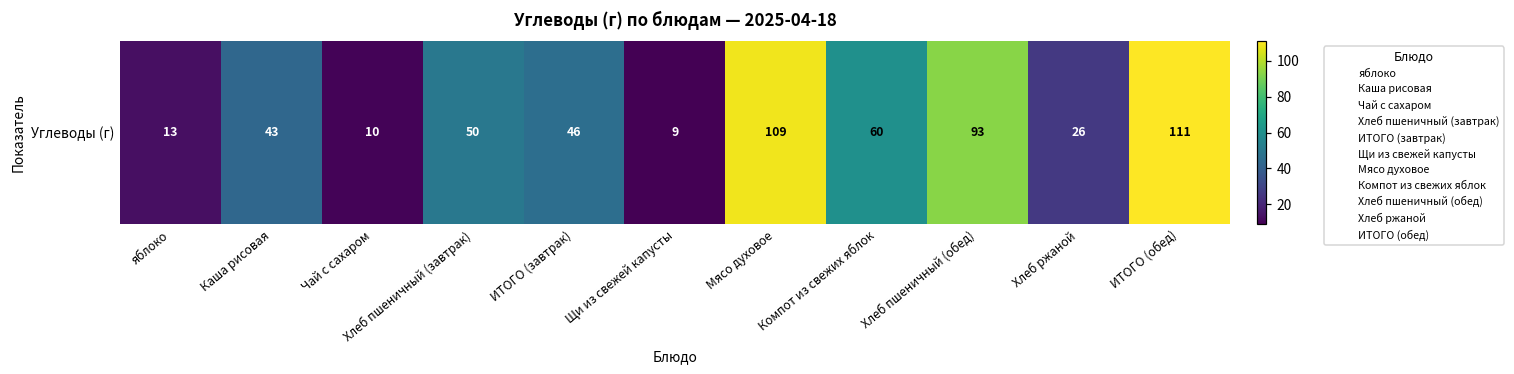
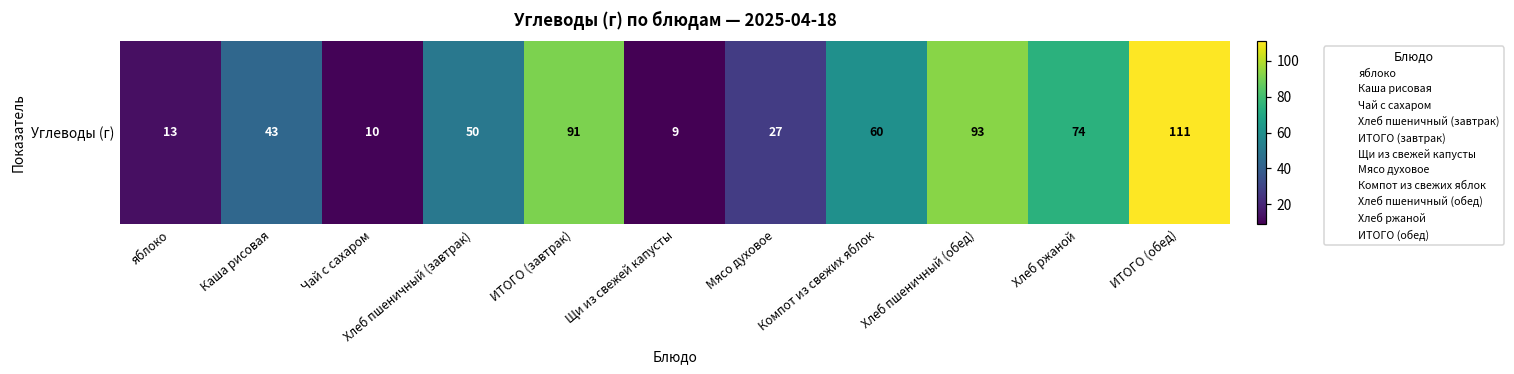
Углеводы (г), ИТОГО (завтрак): 46 -> 91
Углеводы (г), Мясо духовое: 109 -> 27
Углеводы (г), Хлеб ржаной: 26 -> 74
